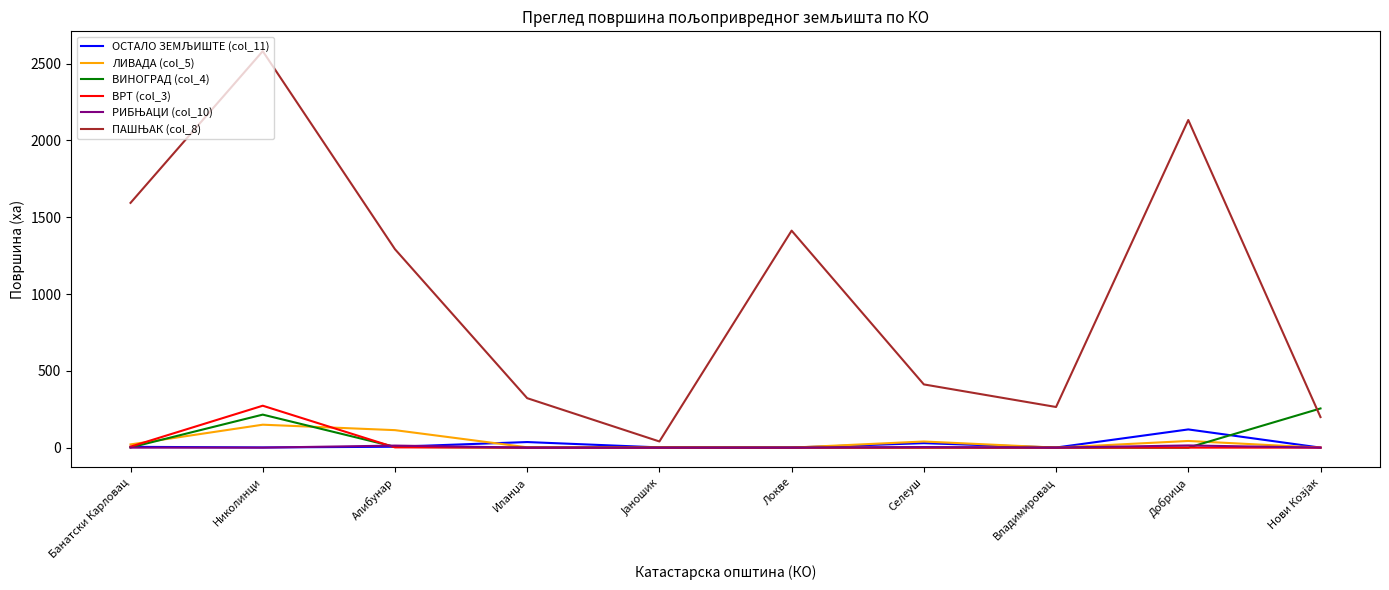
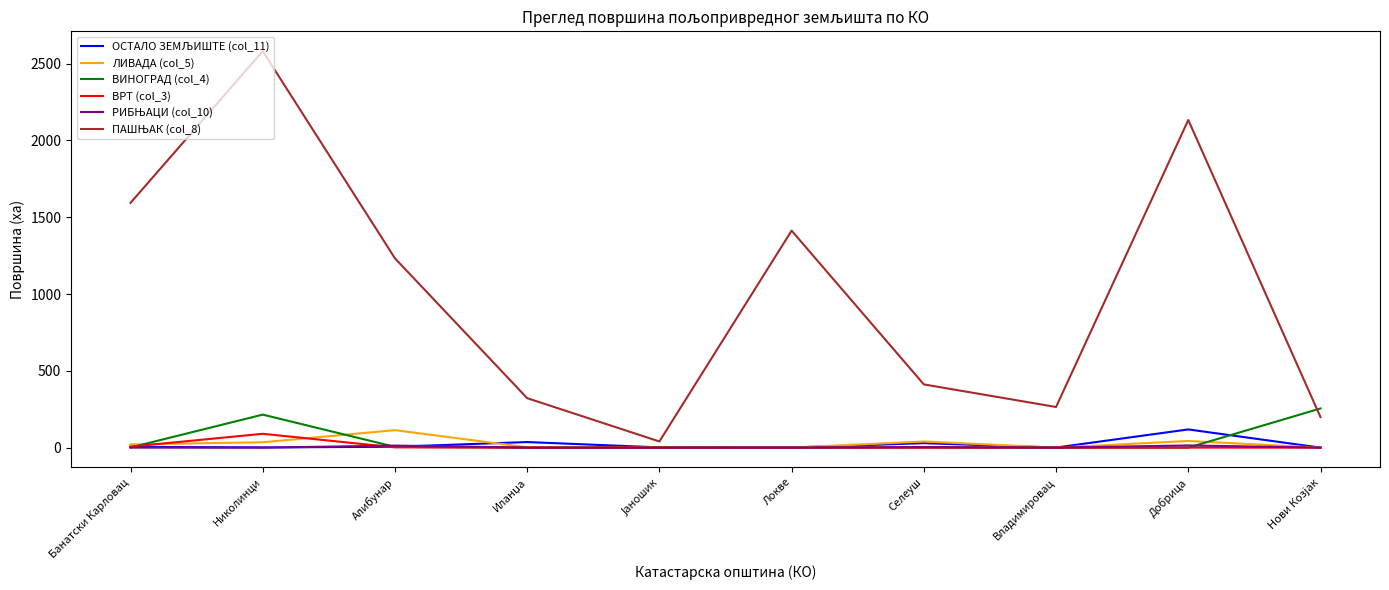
ЛИВАДА (col_5), Николинци: 150 -> 30
ВРТ (col_3), Николинци: 270 -> 90
ПАШЊАК (col_8), Алибунар: 1290 -> 1230
